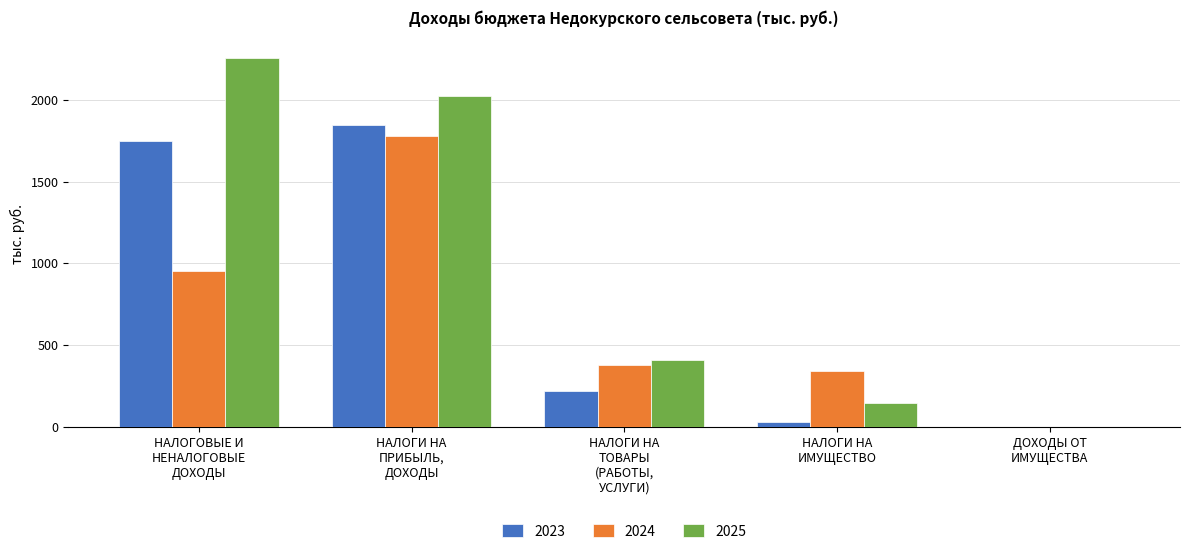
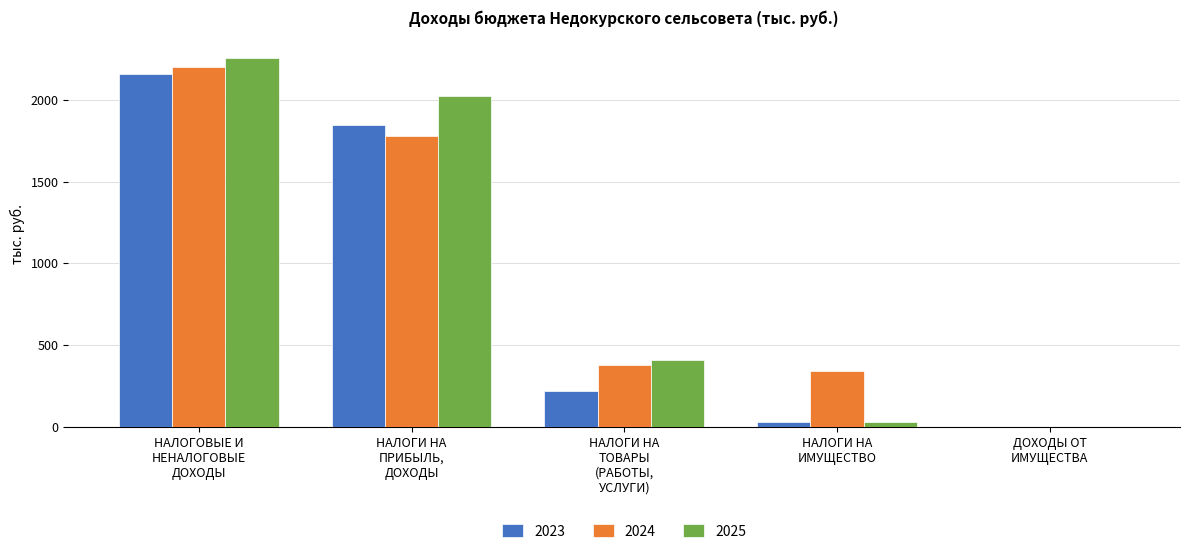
2023, НАЛОГОВЫЕ И НЕНАЛОГОВЫЕ ДОХОДЫ: 1750 -> 2160
2024, НАЛОГОВЫЕ И НЕНАЛОГОВЫЕ ДОХОДЫ: 960 -> 2200
2025, НАЛОГИ НА ИМУЩЕСТВО: 140 -> 30
